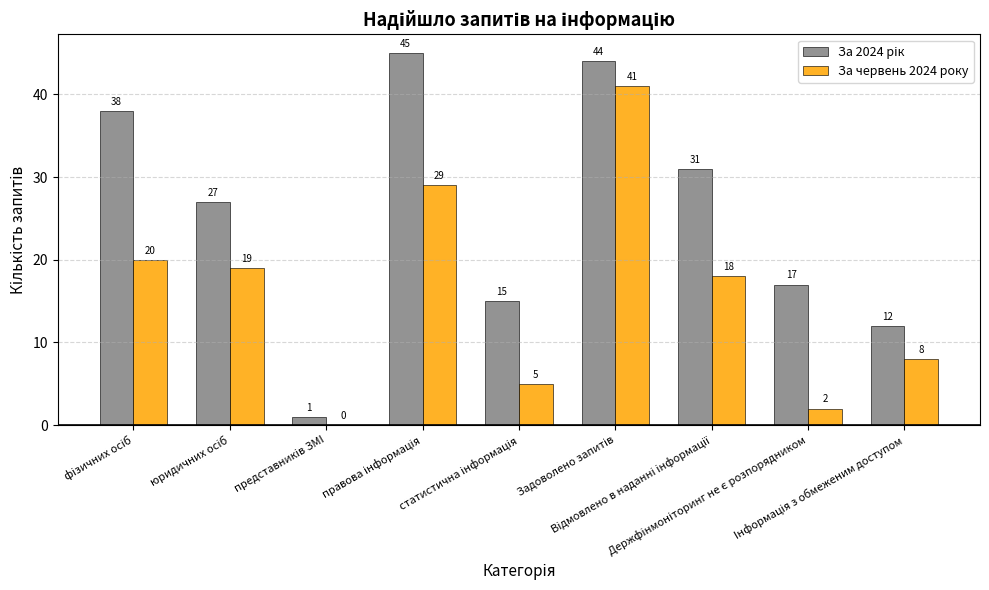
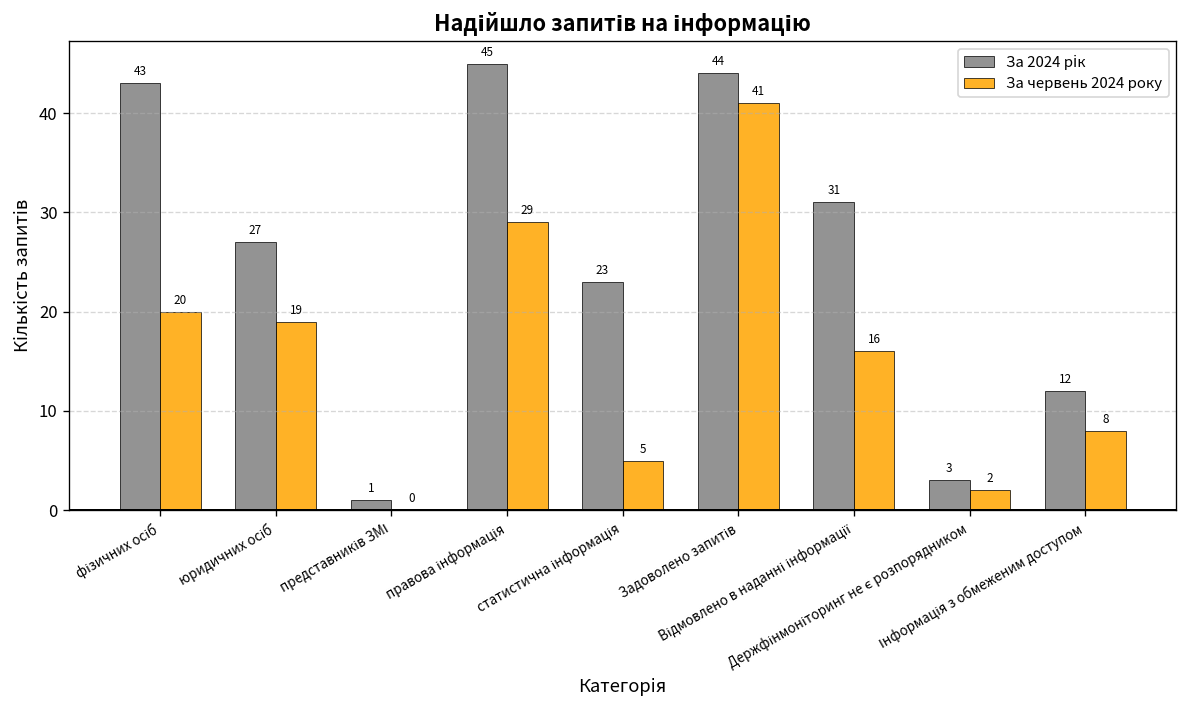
За 2024 рік, фізичних осіб: 38 -> 43
За 2024 рік, статистична інформація: 15 -> 23
За червень 2024 року, Відмовлено в наданні інформації: 18 -> 16
За 2024 рік, Держфінмоніторинг не є розпорядником: 17 -> 3
